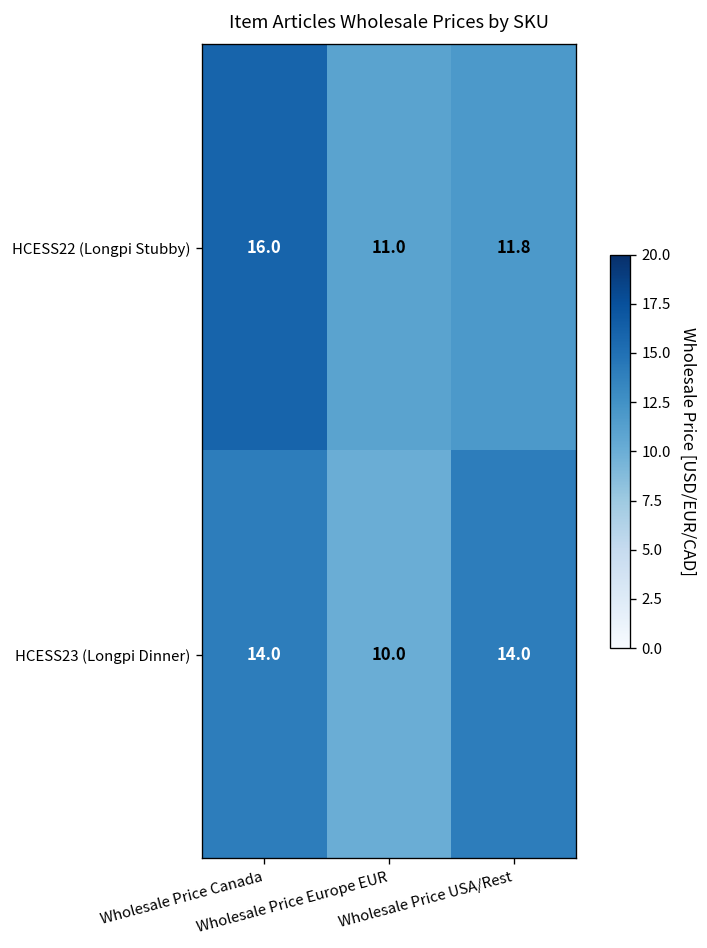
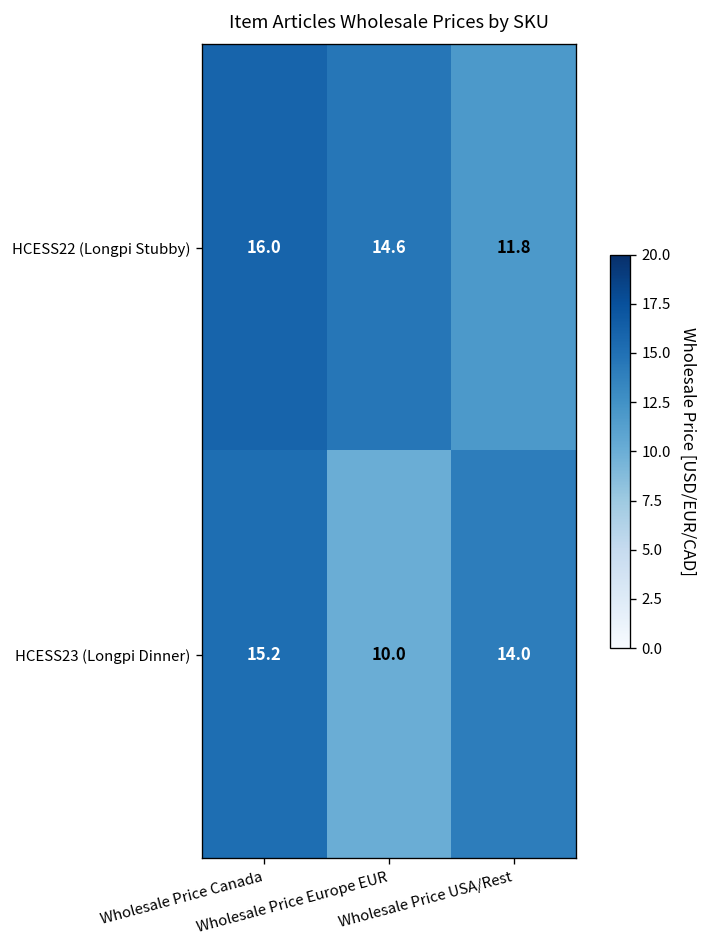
HCESS22 (Longpi Stubby), Wholesale Price Europe EUR: 11.0 -> 14.6
HCESS23 (Longpi Dinner), Wholesale Price Canada: 14.0 -> 15.2
